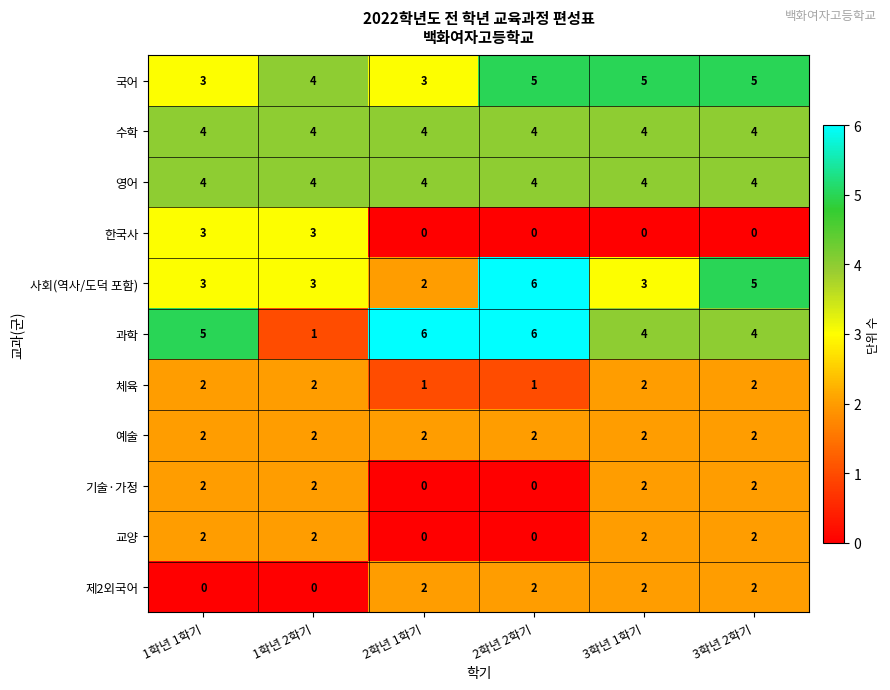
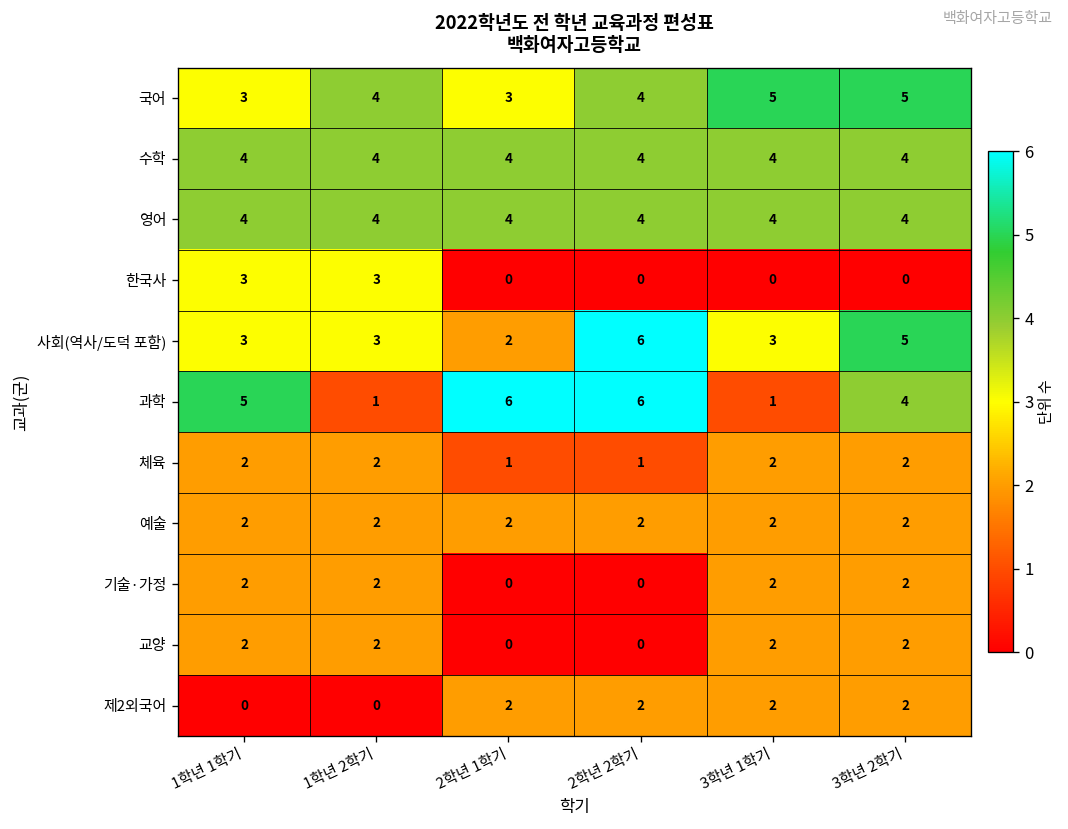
국어, 2학년 2학기: 5 -> 4
과학, 3학년 1학기: 4 -> 1
